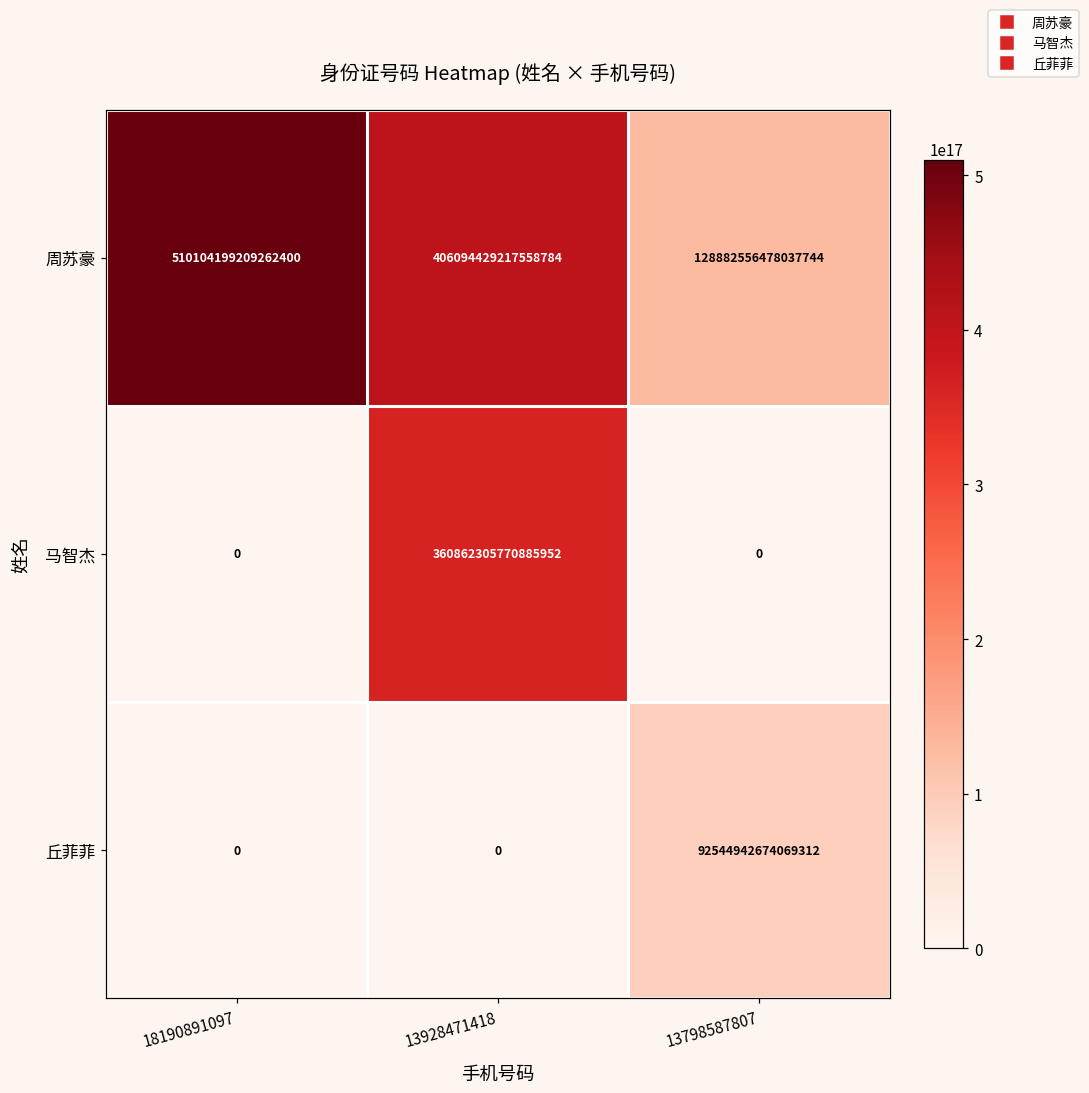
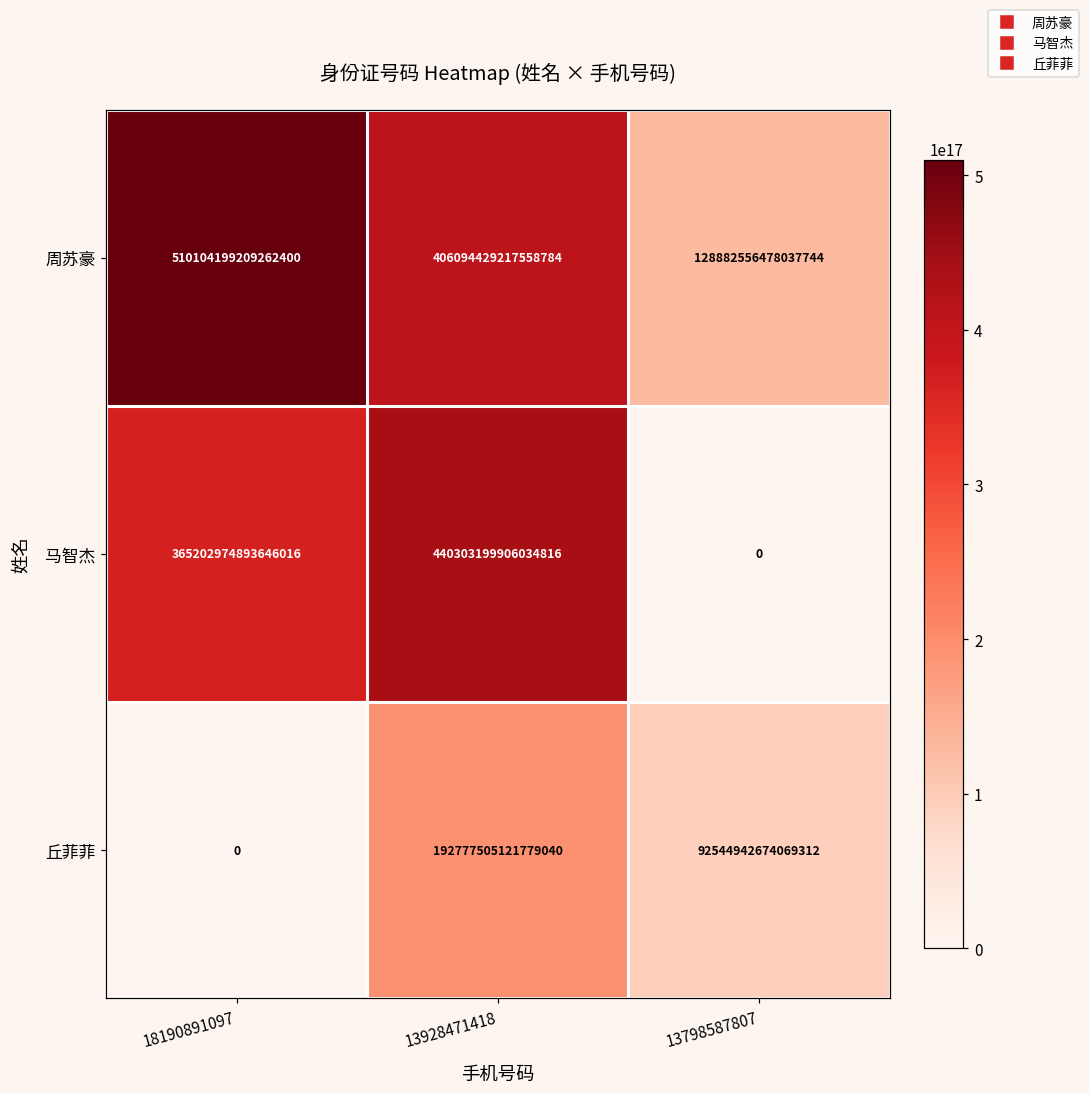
马智杰, 18190891097: 0 -> 365202974893646016
马智杰, 13928471418: 360862305770885952 -> 440303199906034816
丘菲菲, 13928471418: 0 -> 192777505121779040
